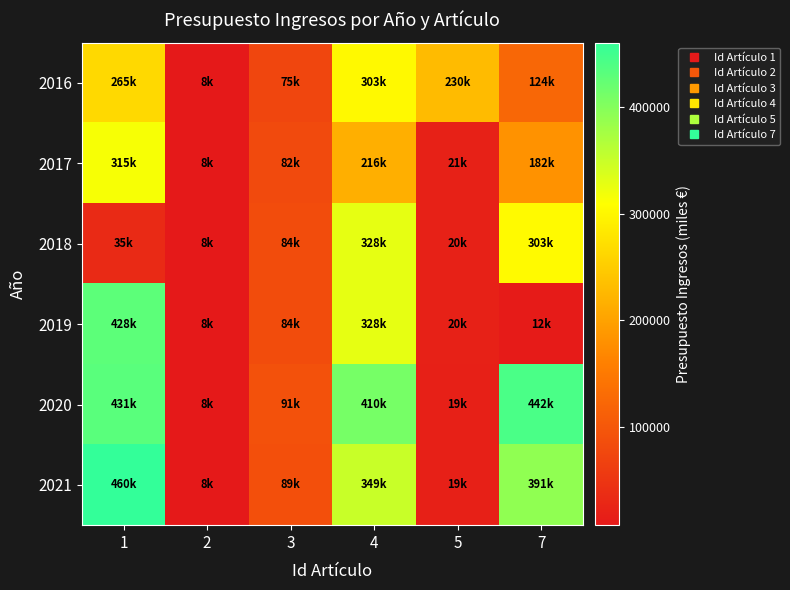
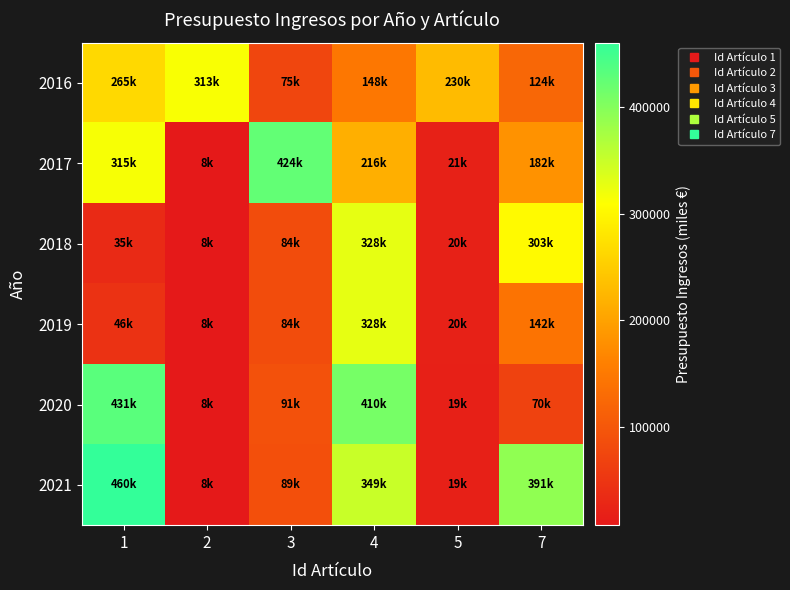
2016, 2: 8k -> 313k
2016, 4: 303k -> 148k
2017, 3: 82k -> 424k
2019, 1: 428k -> 46k
2019, 7: 12k -> 142k
2020, 7: 442k -> 70k
